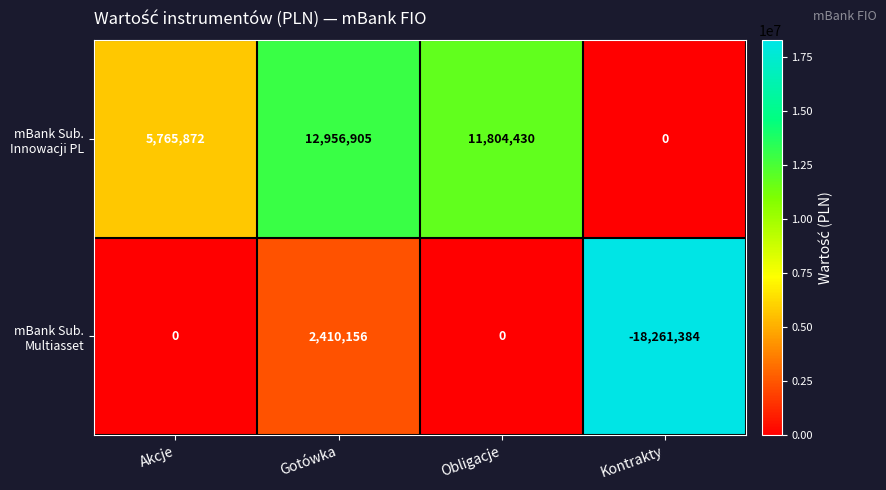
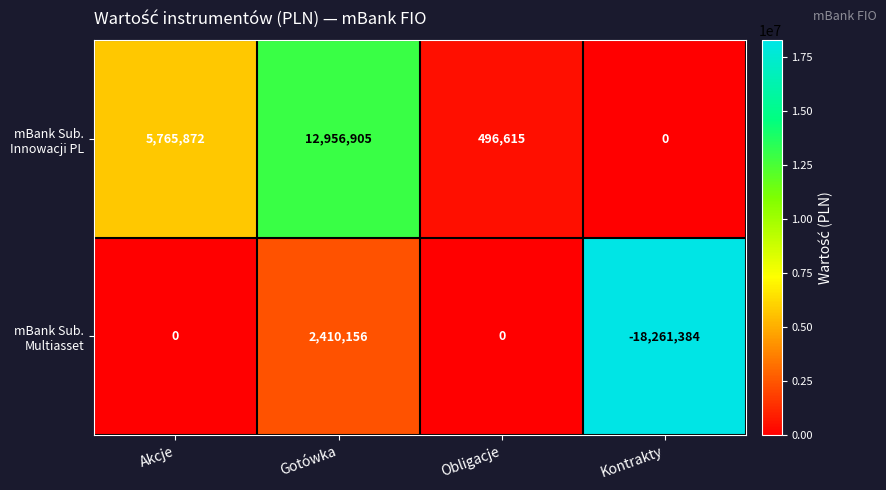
mBank Sub. Innowacji PL, Obligacje: 11,804,430 -> 496,615
